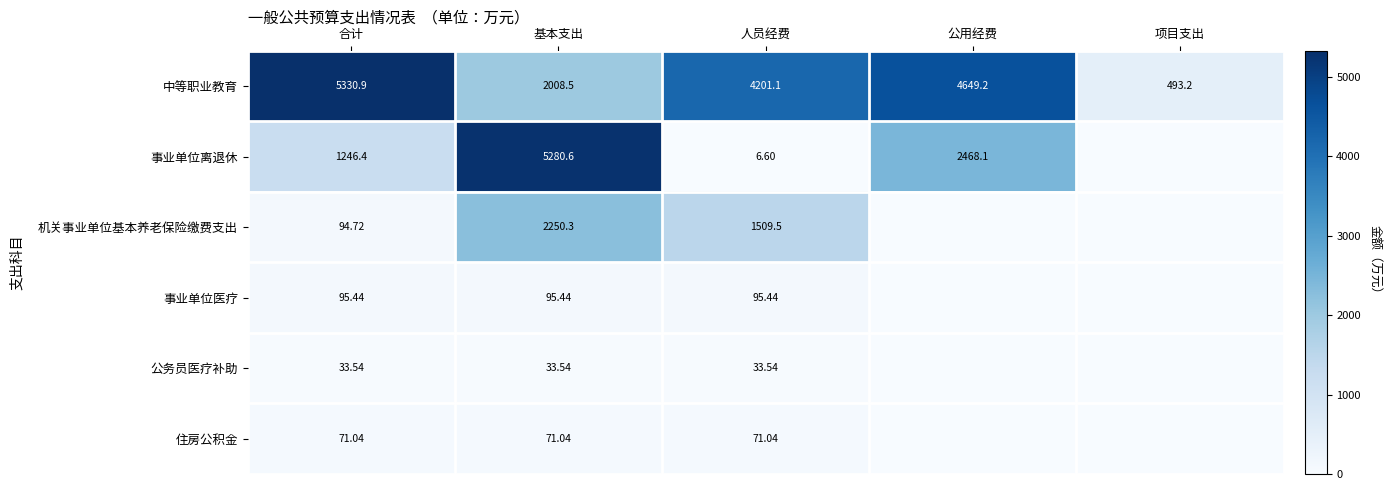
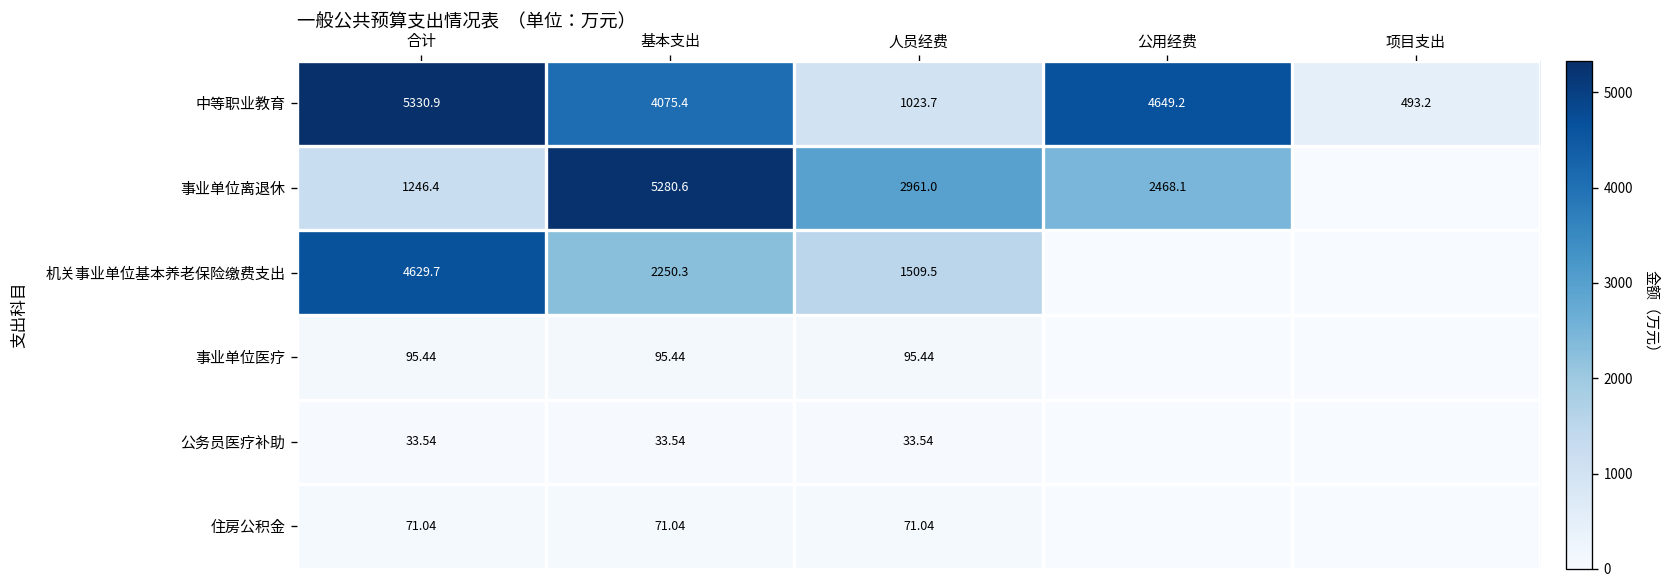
中等职业教育, 基本支出: 2008.5 -> 4075.4
中等职业教育, 人员经费: 4201.1 -> 1023.7
事业单位离退休, 人员经费: 6.60 -> 2961.0
机关事业单位基本养老保险缴费支出, 合计: 94.72 -> 4629.7
